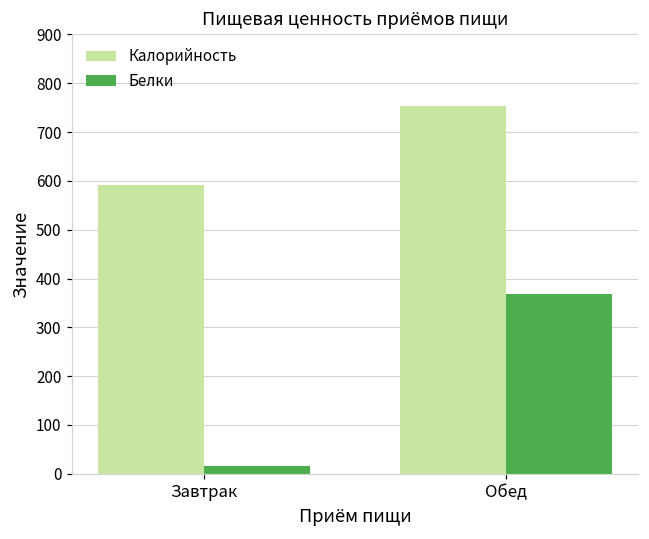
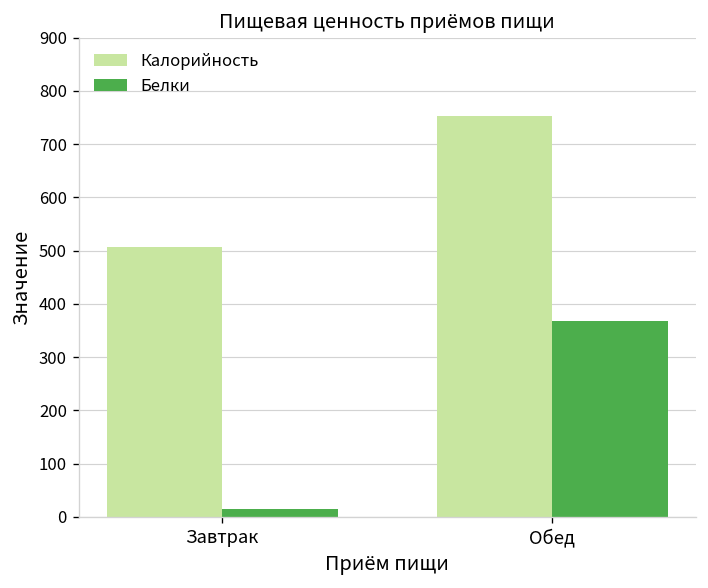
Калорийность, Завтрак: 590 -> 510
